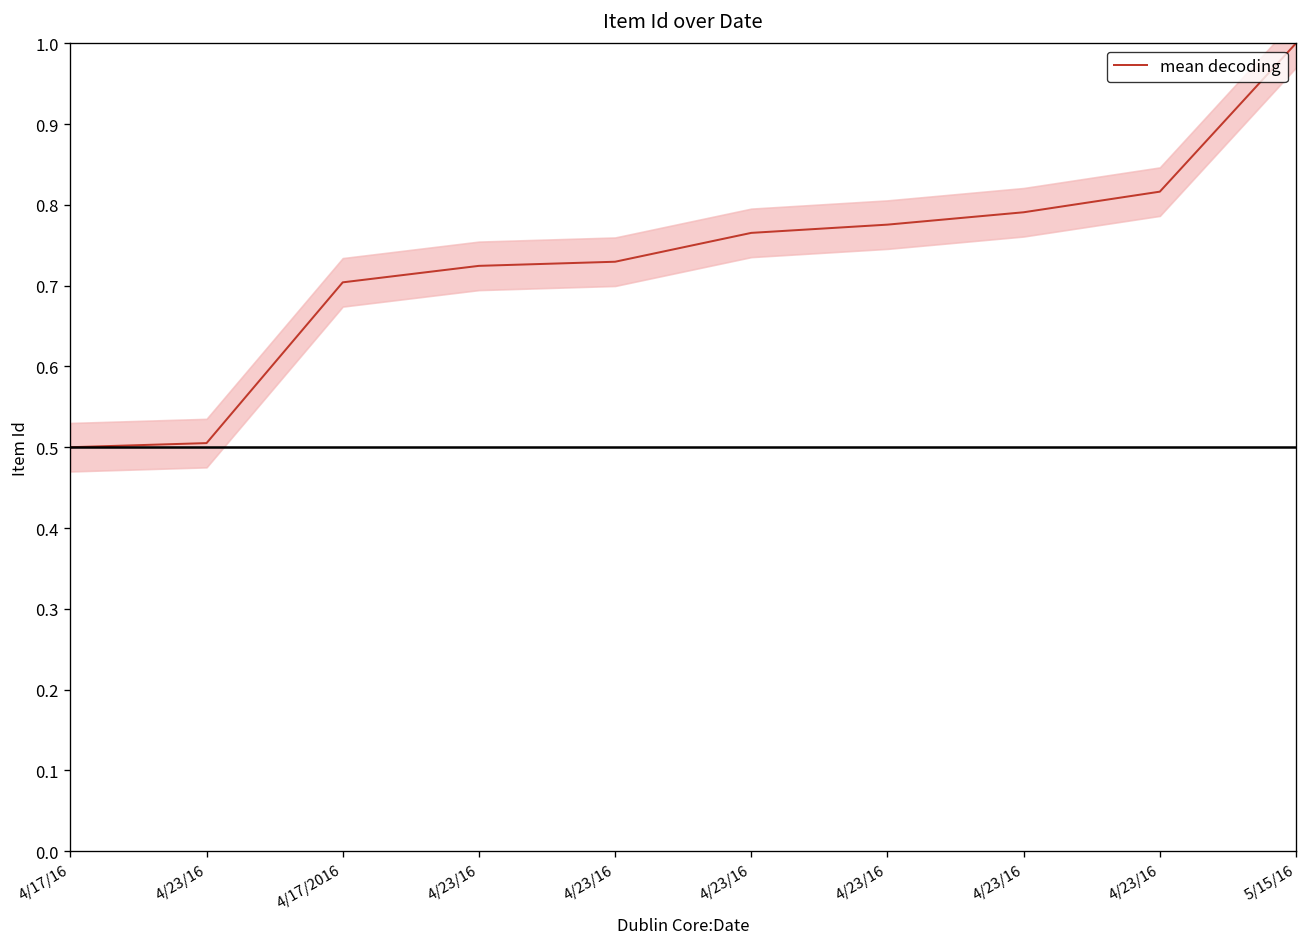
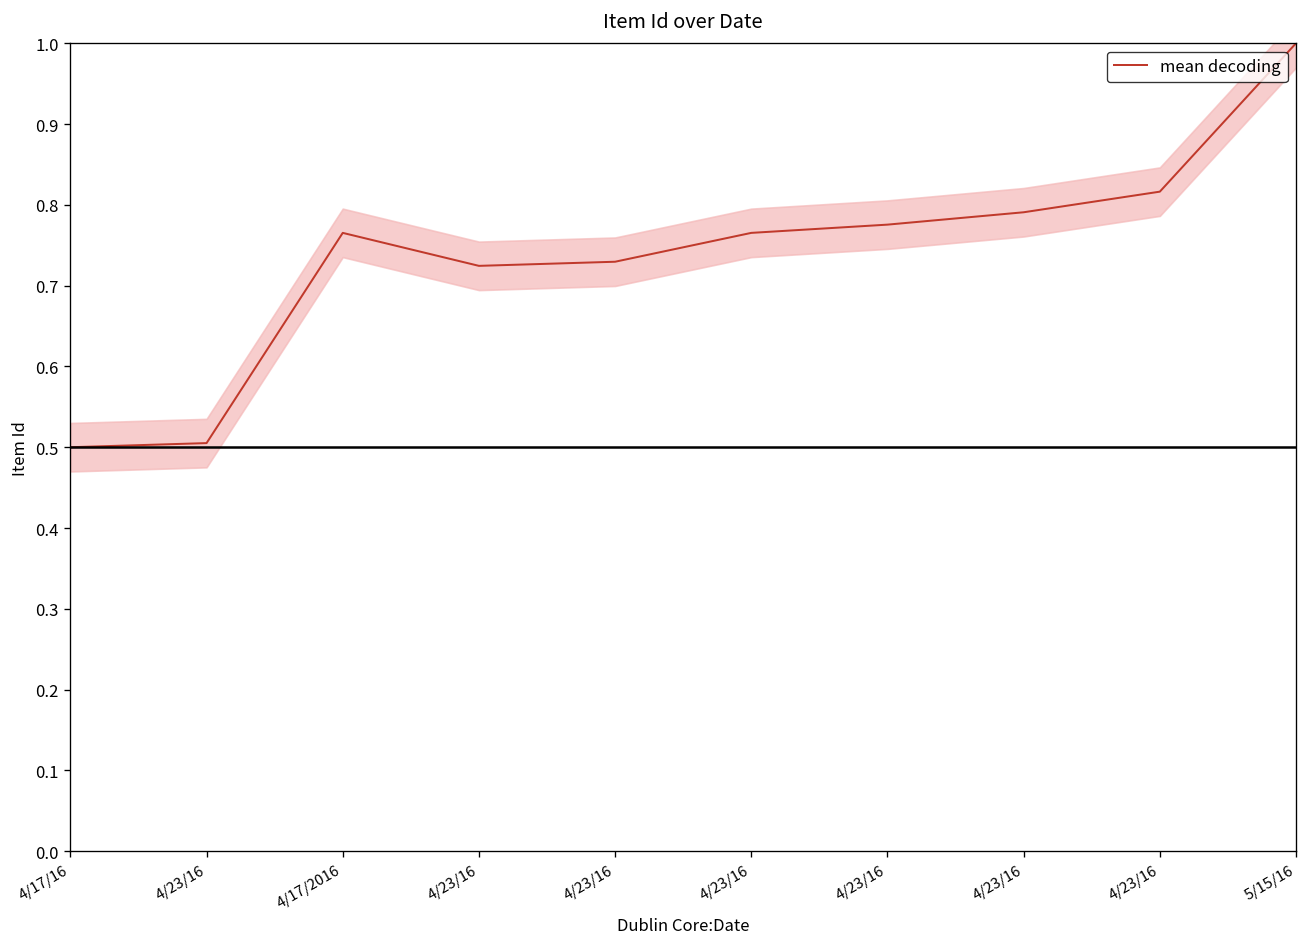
mean decoding, 4/17/2016: 0.70 -> 0.77
